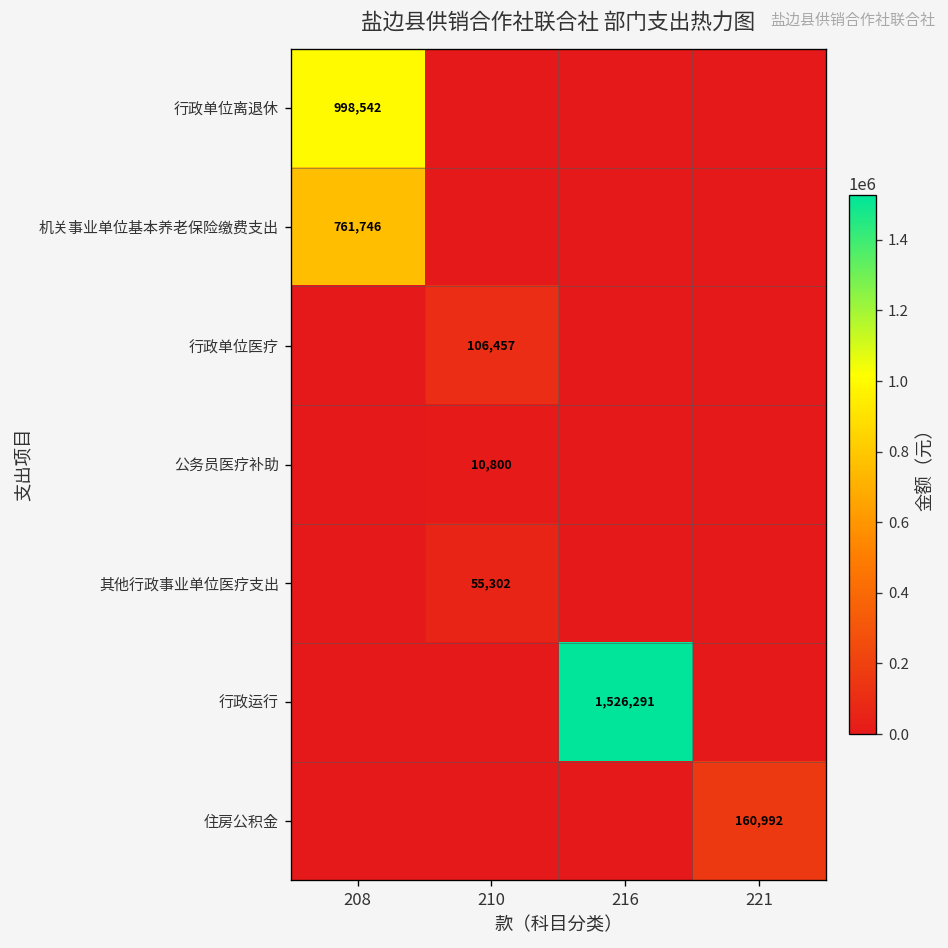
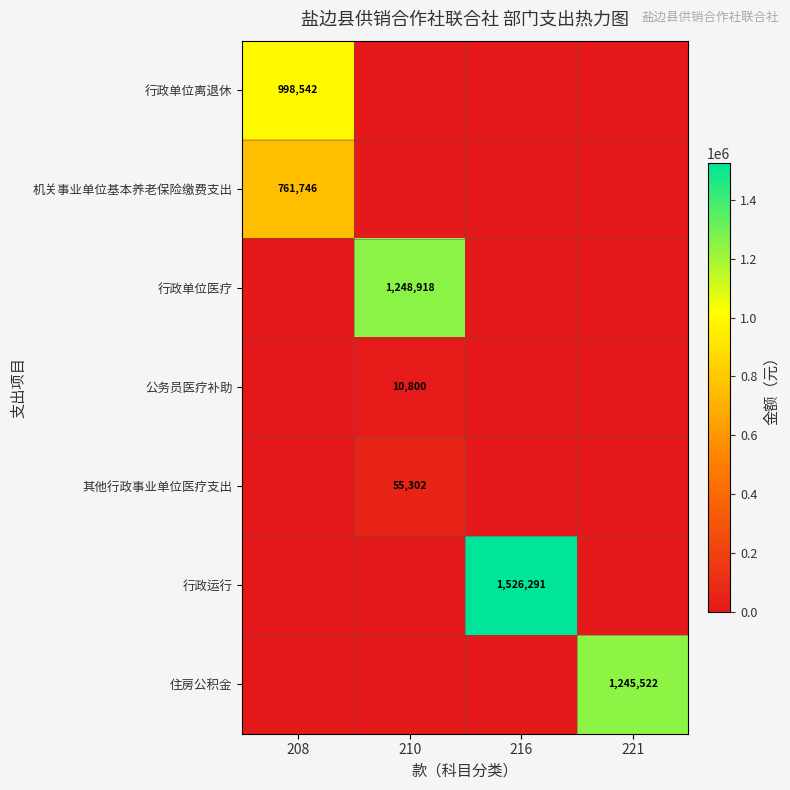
行政单位医疗, 210: 106,457 -> 1,248,918
住房公积金, 221: 160,992 -> 1,245,522
